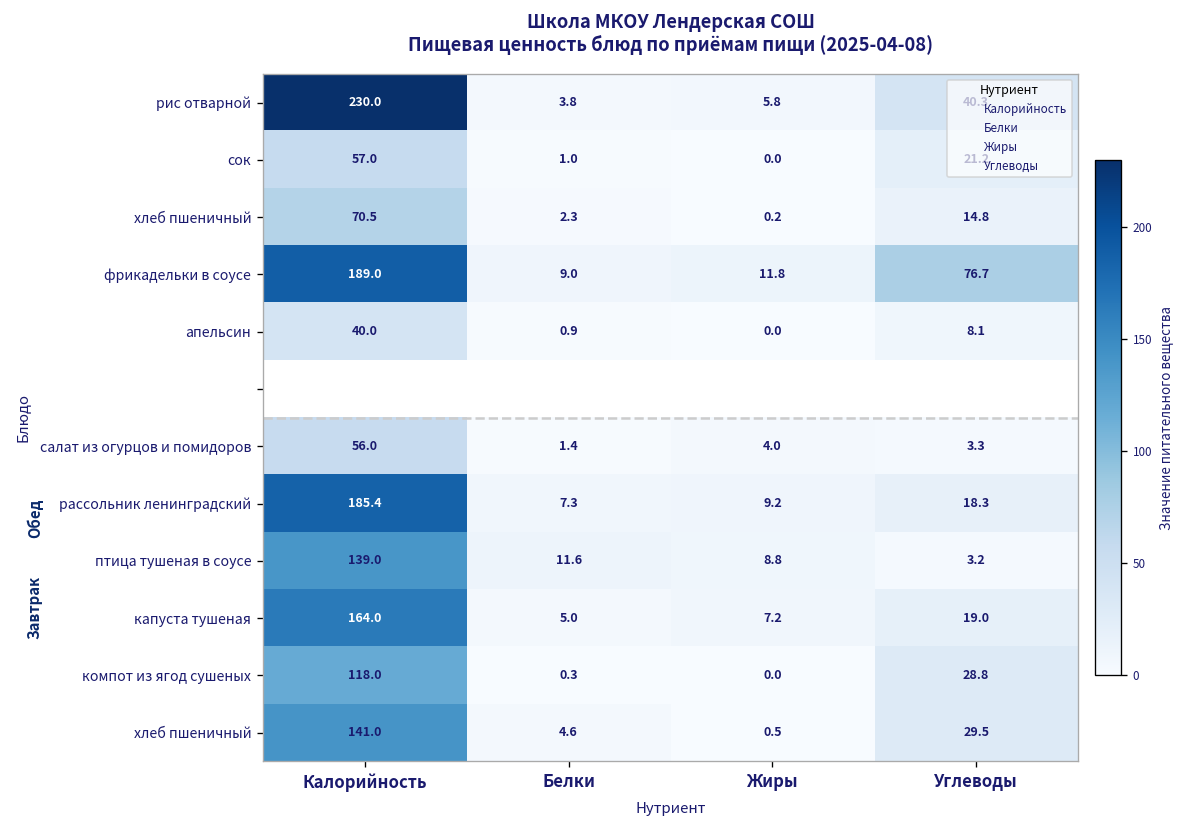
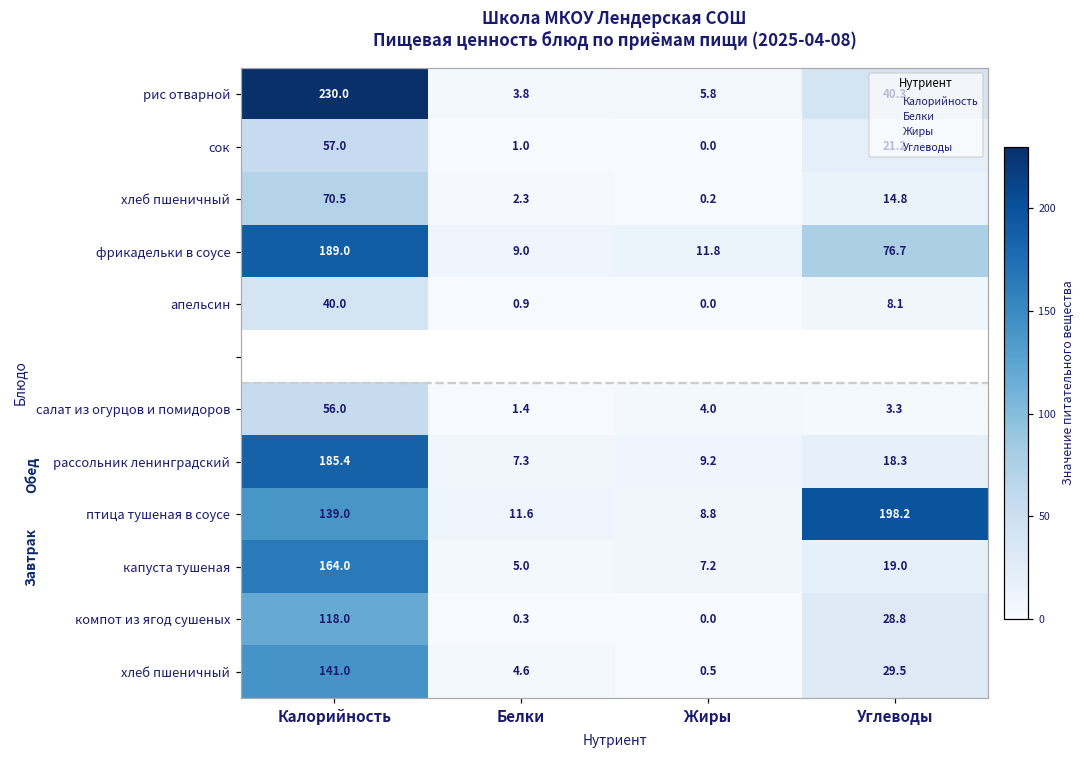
птица тушеная в соусе, Углеводы: 3.2 -> 198.2
